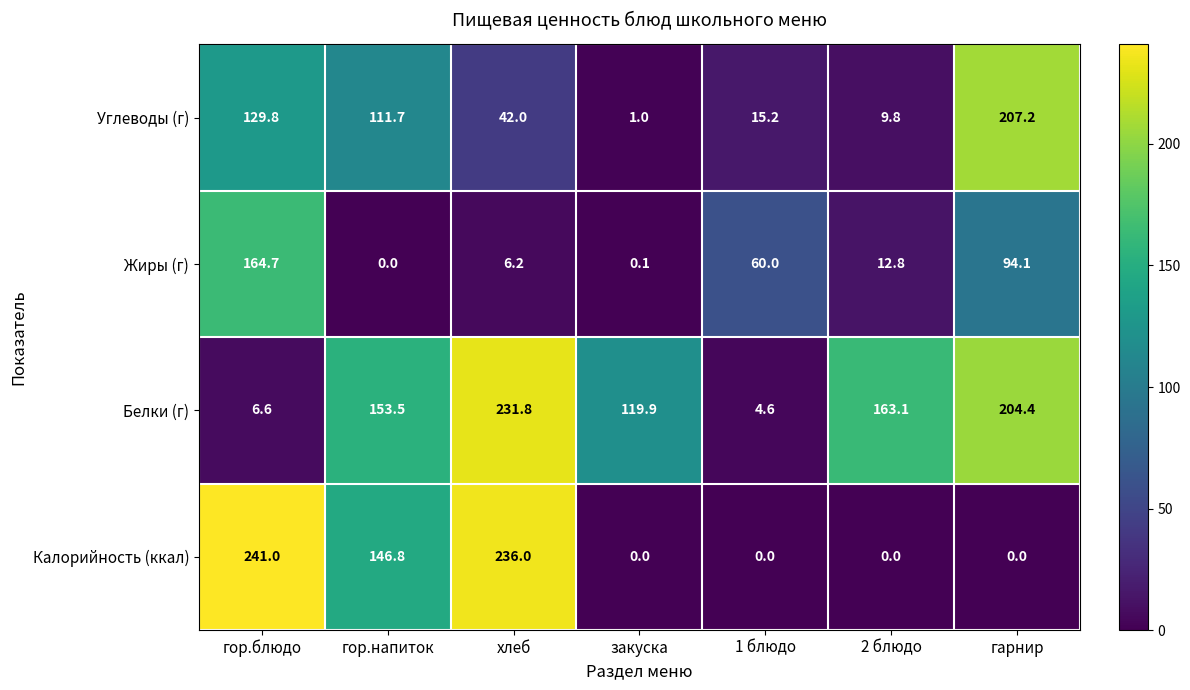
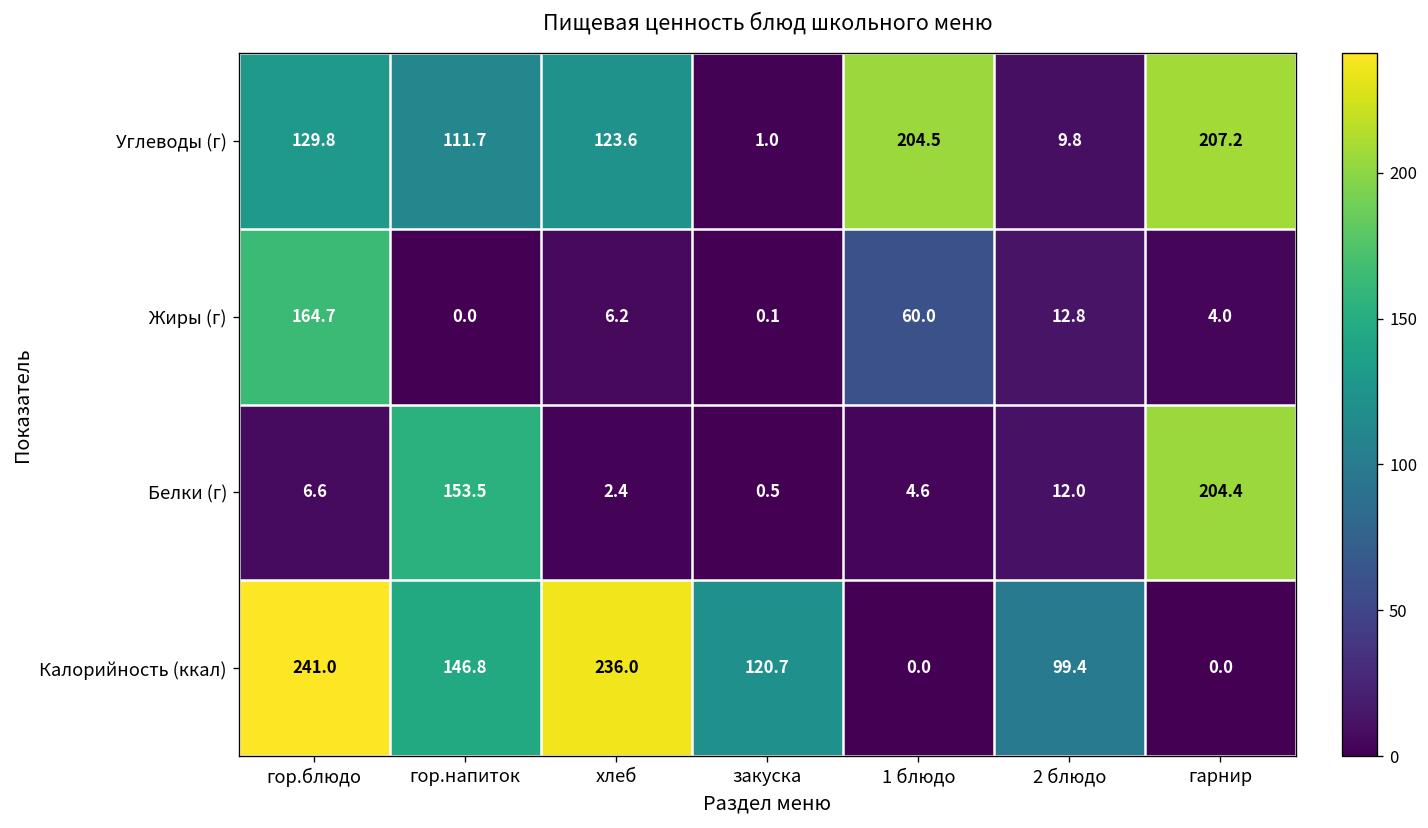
Углеводы (г), хлеб: 42.0 -> 123.6
Углеводы (г), 1 блюдо: 15.2 -> 204.5
Жиры (г), гарнир: 94.1 -> 4.0
Белки (г), хлеб: 231.8 -> 2.4
Белки (г), закуска: 119.9 -> 0.5
Белки (г), 2 блюдо: 163.1 -> 12.0
Калорийность (ккал), закуска: 0.0 -> 120.7
Калорийность (ккал), 2 блюдо: 0.0 -> 99.4
